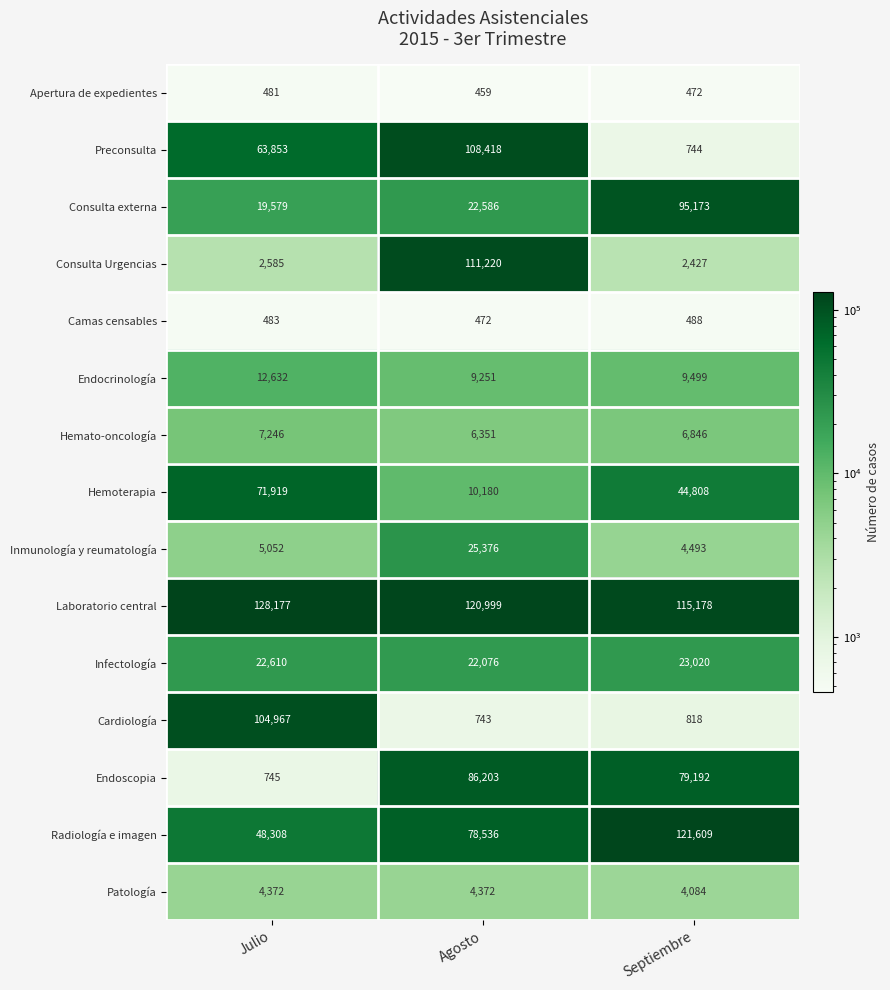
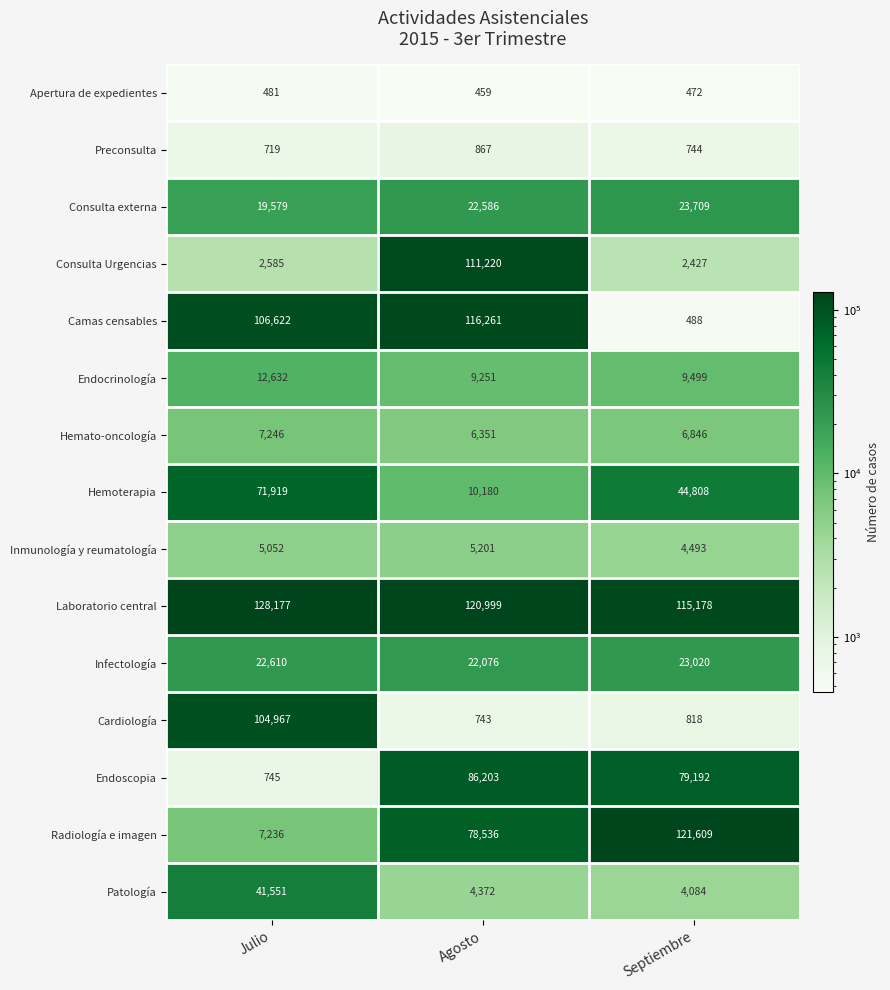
Preconsulta, Julio: 63,853 -> 719
Preconsulta, Agosto: 108,418 -> 867
Consulta externa, Septiembre: 95,173 -> 23,709
Camas censables, Julio: 483 -> 106,622
Camas censables, Agosto: 472 -> 116,261
Inmunología y reumatología, Agosto: 25,376 -> 5,201
Radiología e imagen, Julio: 48,308 -> 7,236
Patología, Julio: 4,372 -> 41,551
